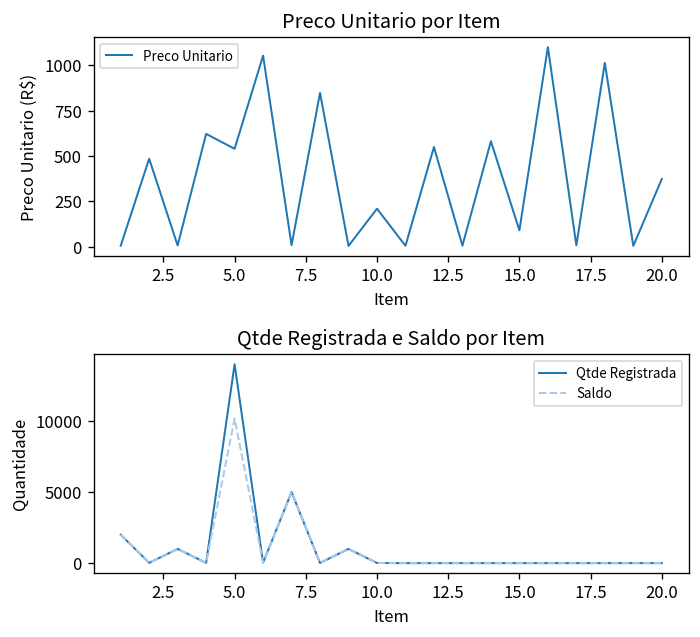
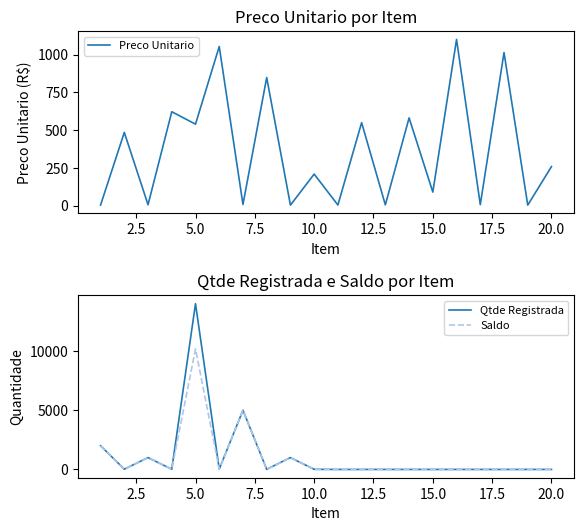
Preco Unitario por Item, 20.0: 370 -> 260
